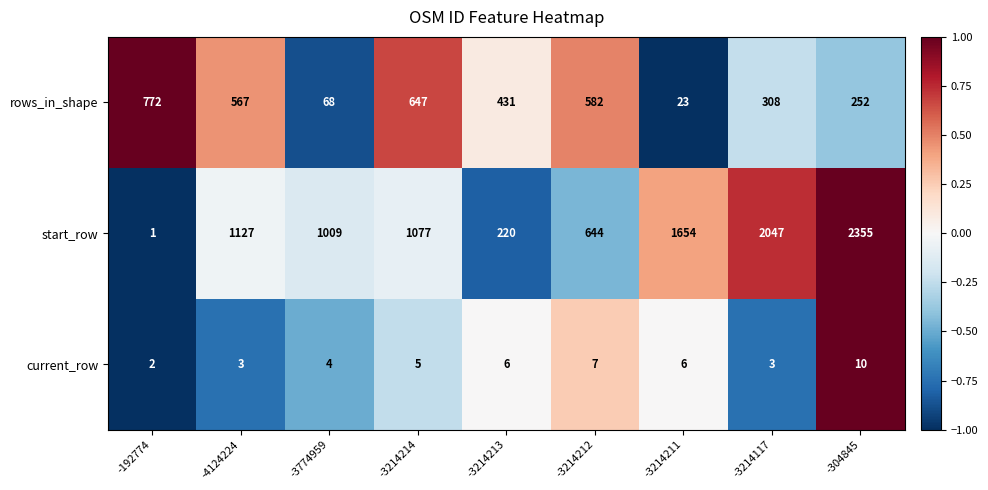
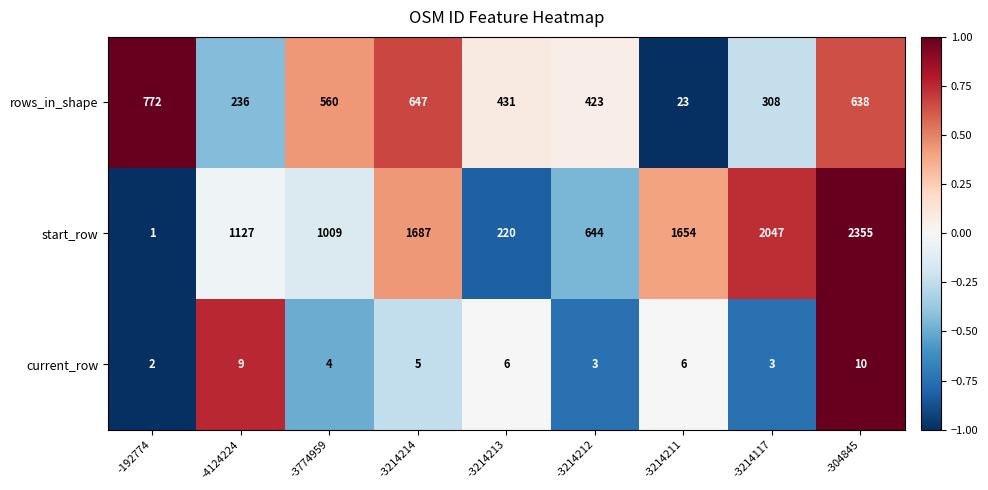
rows_in_shape, -4124224: 567 -> 236
rows_in_shape, -3774959: 68 -> 560
rows_in_shape, -3214212: 582 -> 423
rows_in_shape, -304845: 252 -> 638
start_row, -3214214: 1077 -> 1687
current_row, -4124224: 3 -> 9
current_row, -3214212: 7 -> 3
